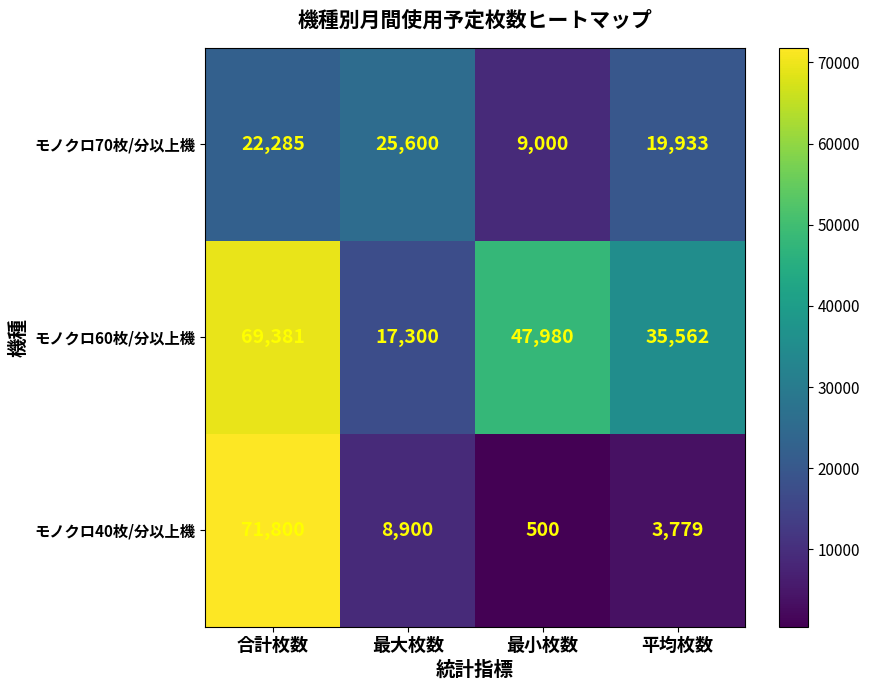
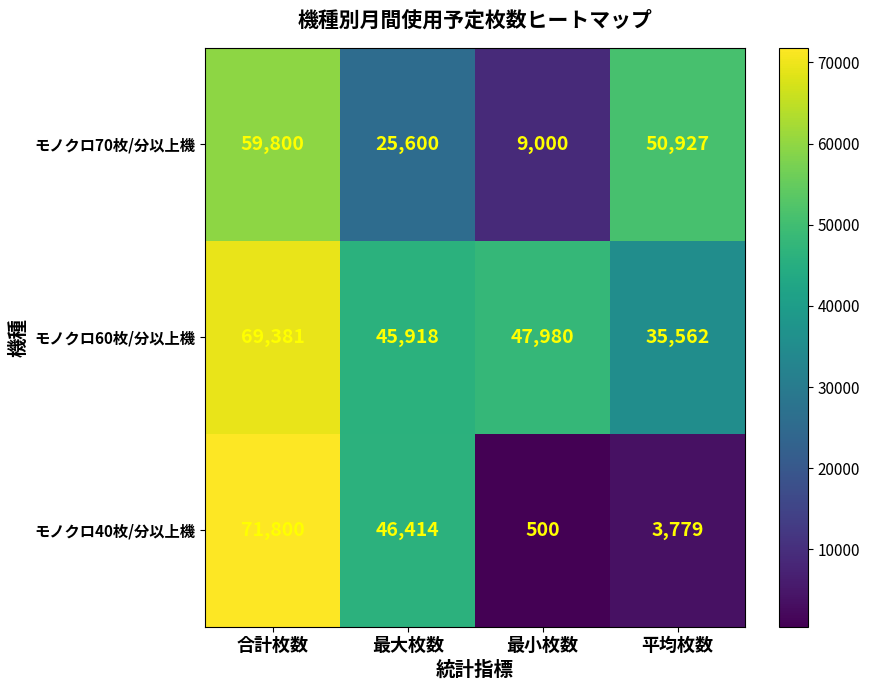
モノクロ70枚/分以上機, 合計枚数: 22,285 -> 59,800
モノクロ70枚/分以上機, 平均枚数: 19,933 -> 50,927
モノクロ60枚/分以上機, 最大枚数: 17,300 -> 45,918
モノクロ40枚/分以上機, 最大枚数: 8,900 -> 46,414
